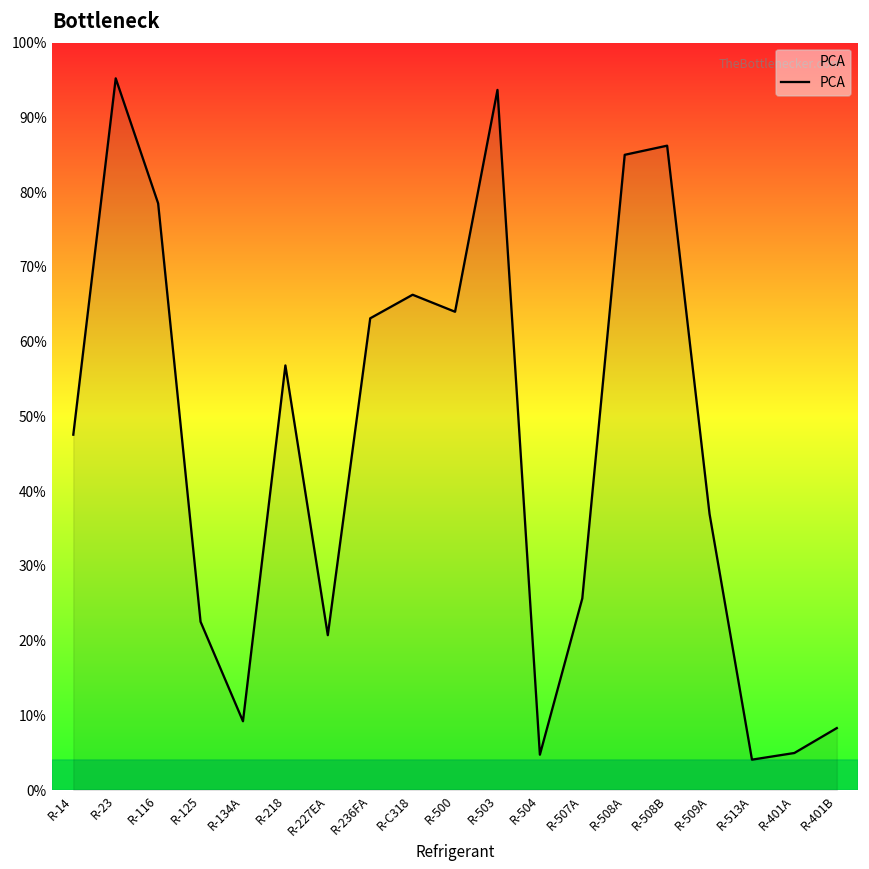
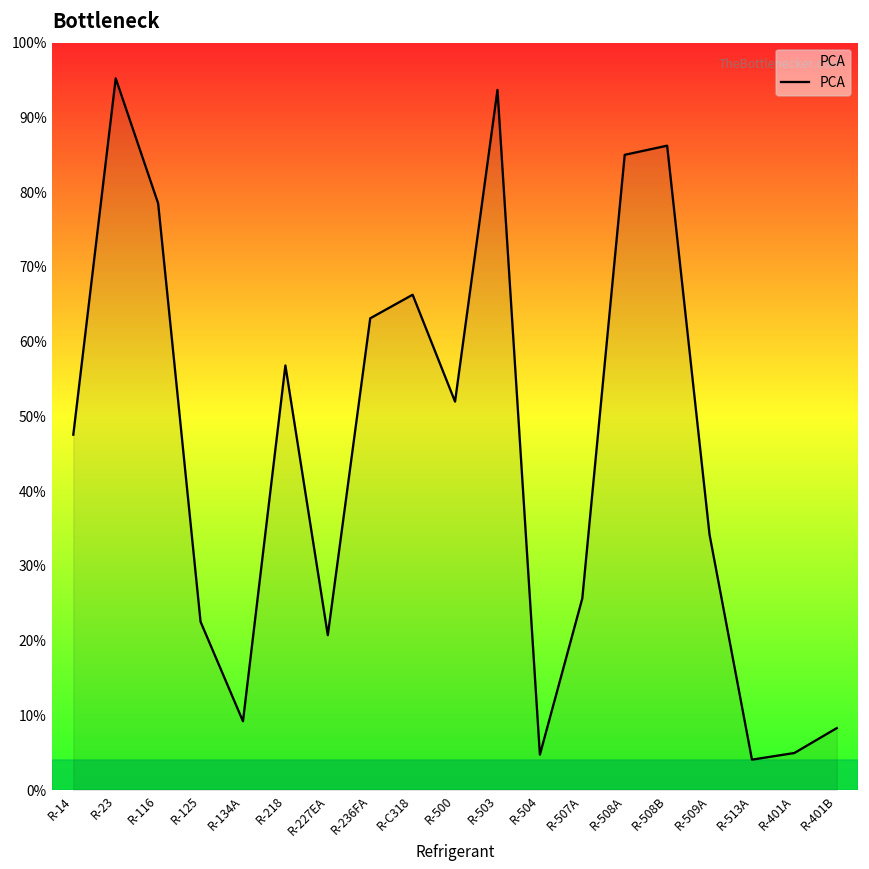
R-500: 64% -> 52%
R-509A: 37% -> 34%
